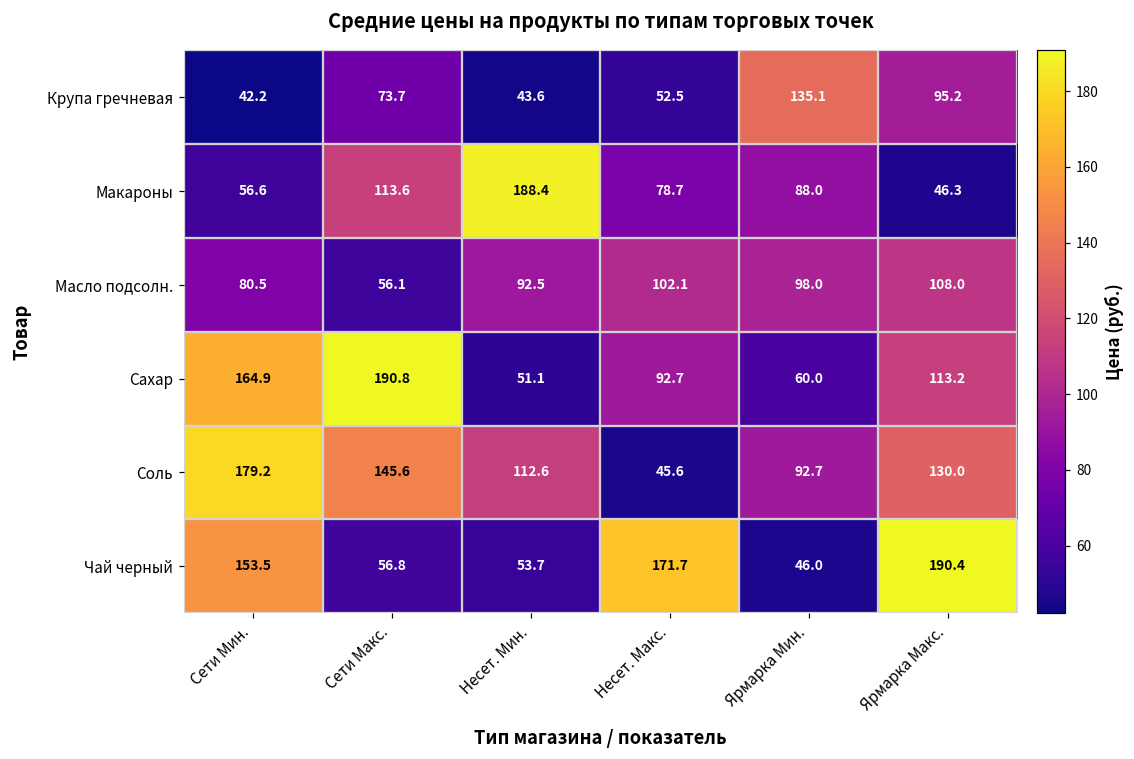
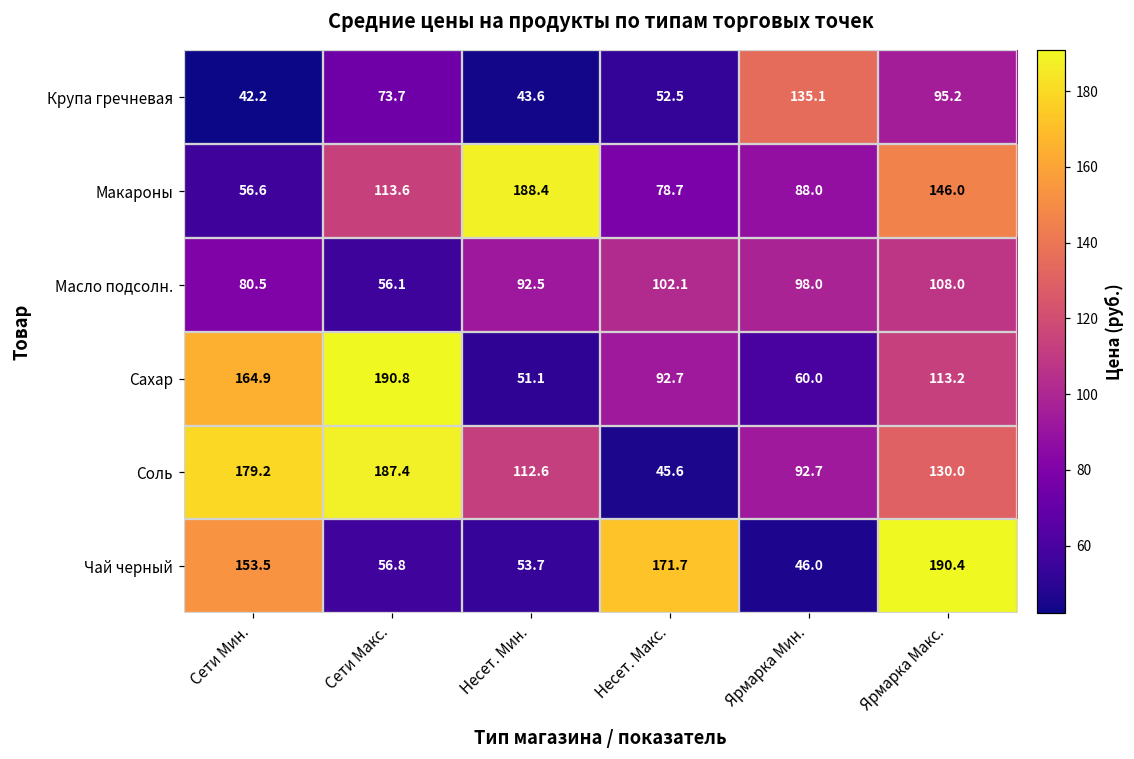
Макароны, Ярмарка Макс.: 46.3 -> 146.0
Соль, Сети Макс.: 145.6 -> 187.4
